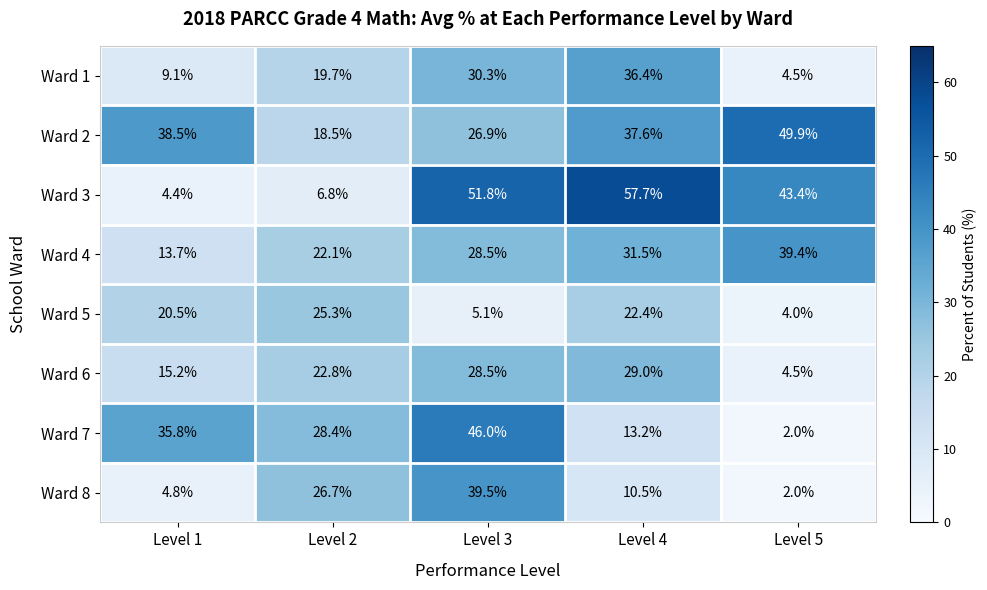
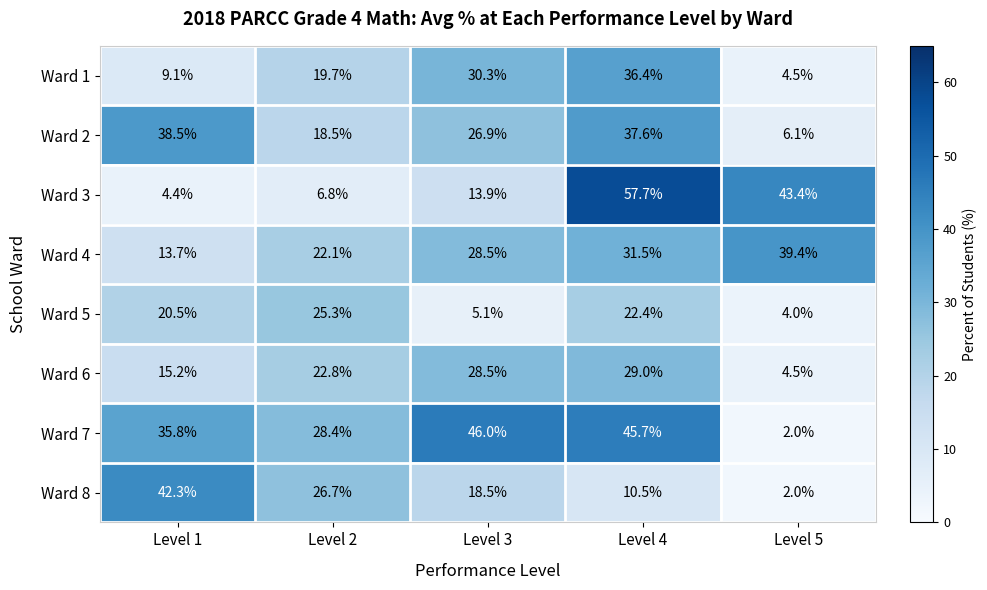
Ward 2, Level 5: 49.9% -> 6.1%
Ward 3, Level 3: 51.8% -> 13.9%
Ward 7, Level 4: 13.2% -> 45.7%
Ward 8, Level 1: 4.8% -> 42.3%
Ward 8, Level 3: 39.5% -> 18.5%
